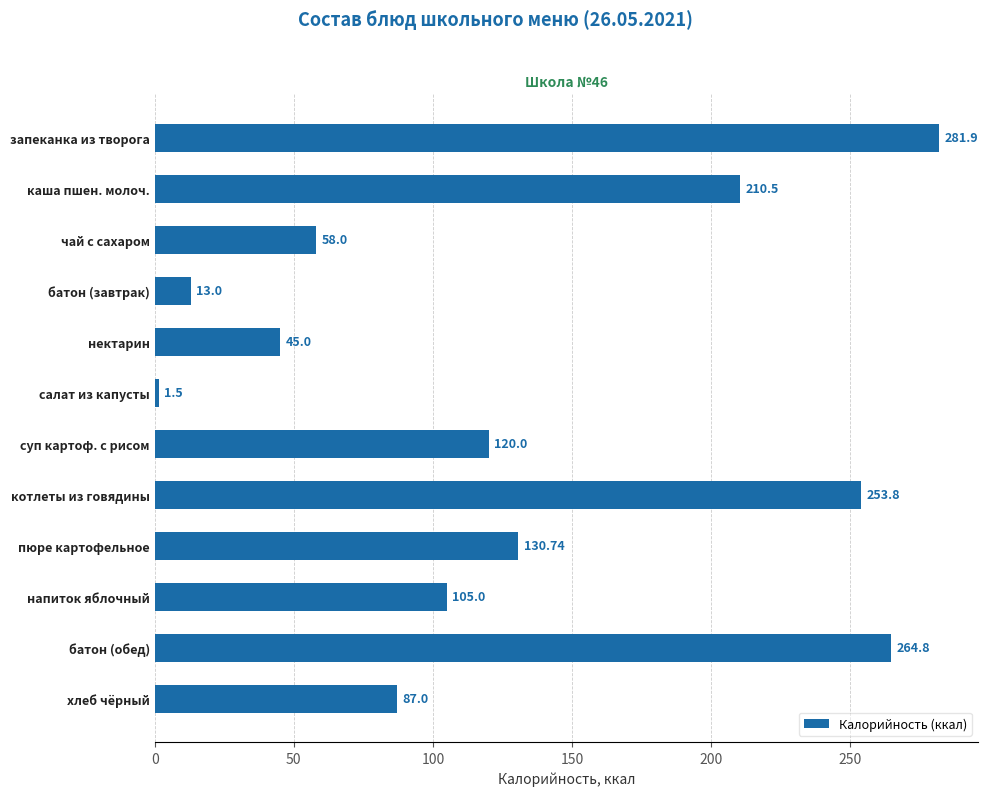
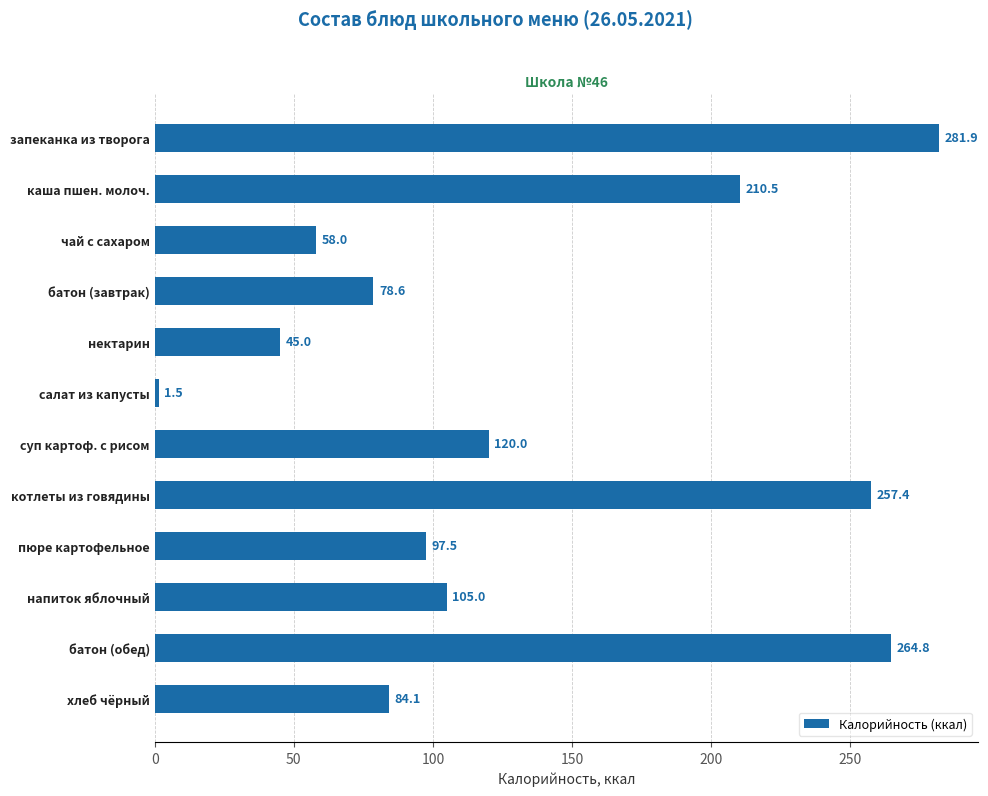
батон (завтрак): 13.0 -> 78.6
котлеты из говядины: 253.8 -> 257.4
пюре картофельное: 130.74 -> 97.5
хлеб чёрный: 87.0 -> 84.1
